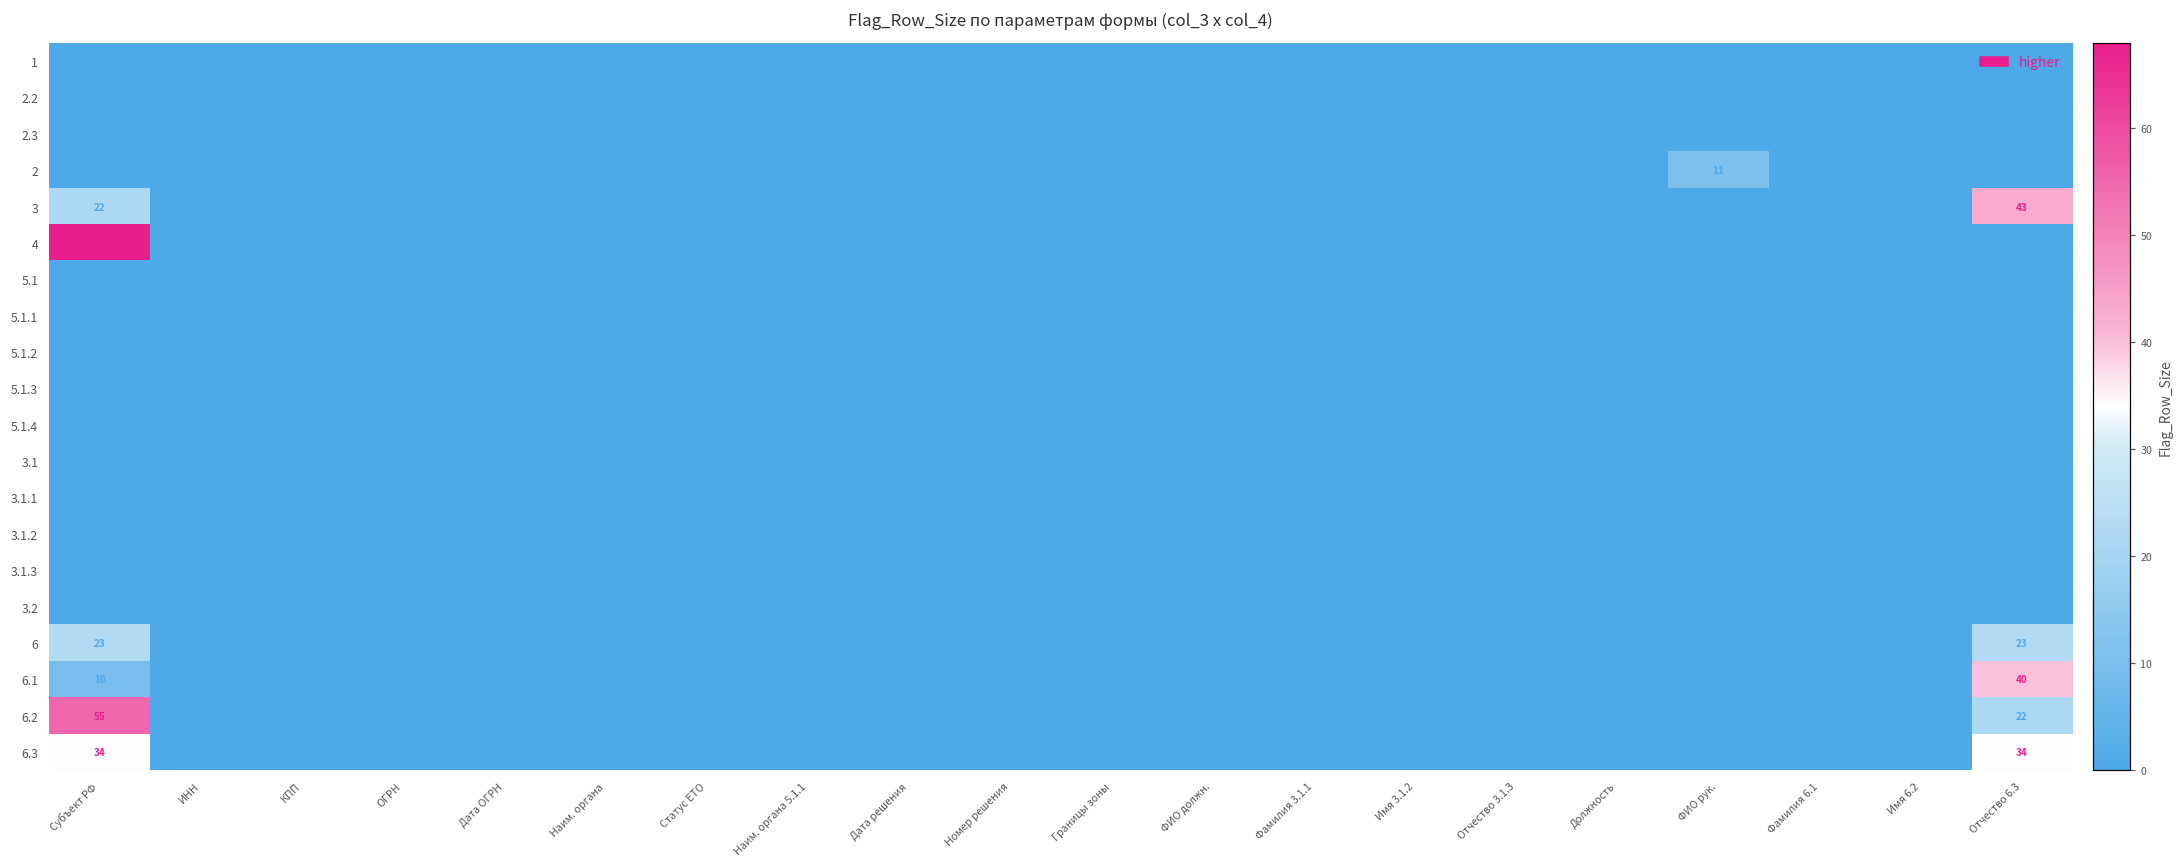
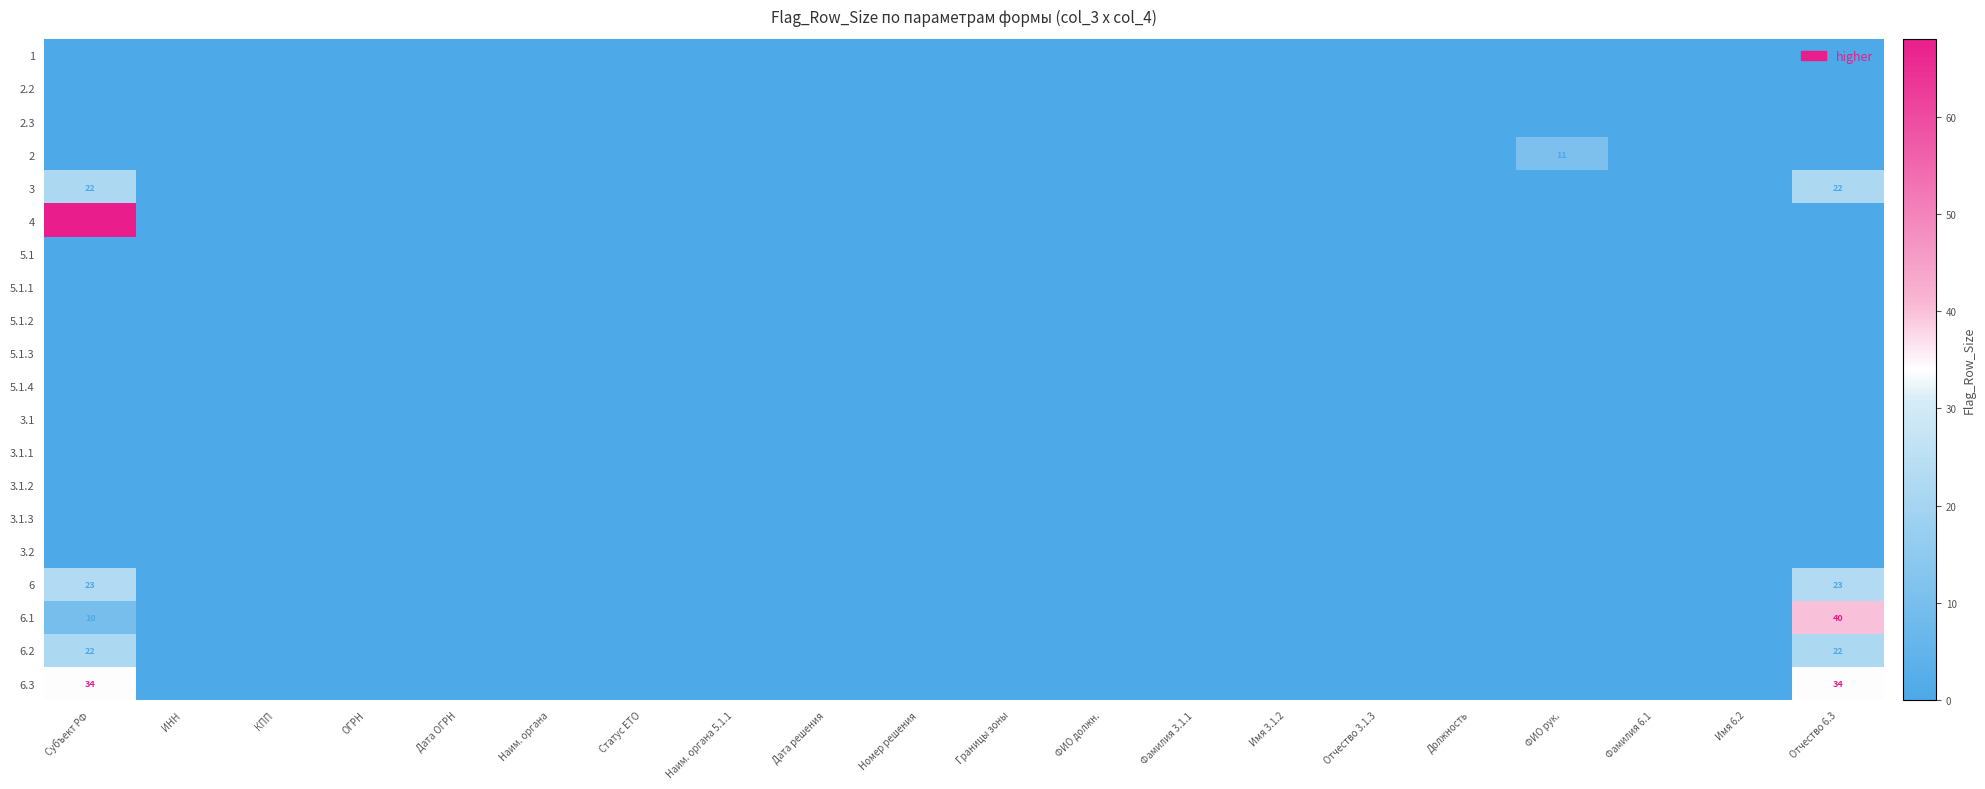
3, Отчество 6.3: 43 -> 22
6.2, Субъект РФ: 55 -> 22
